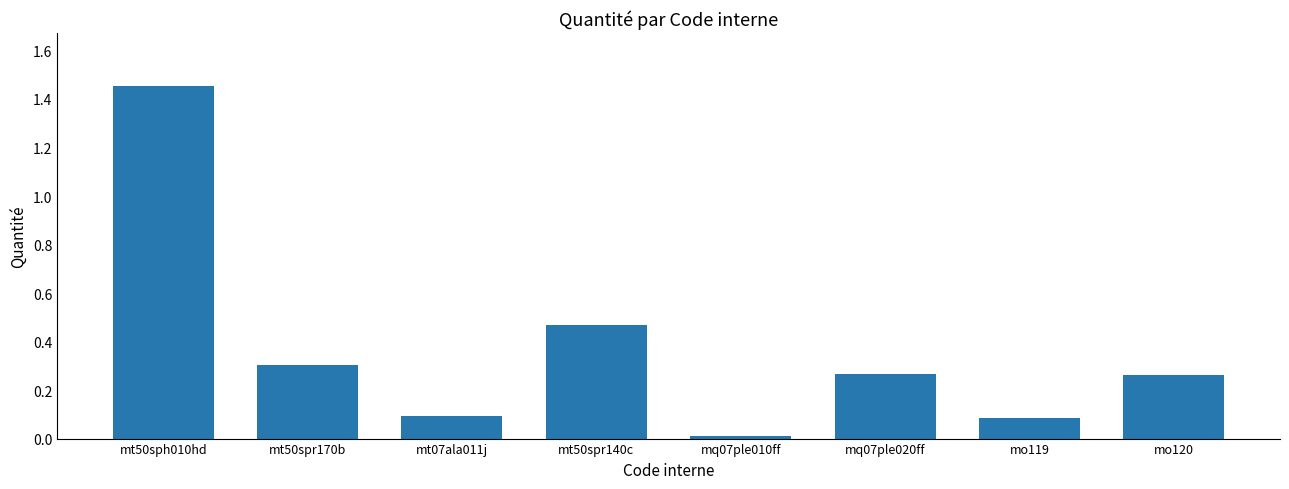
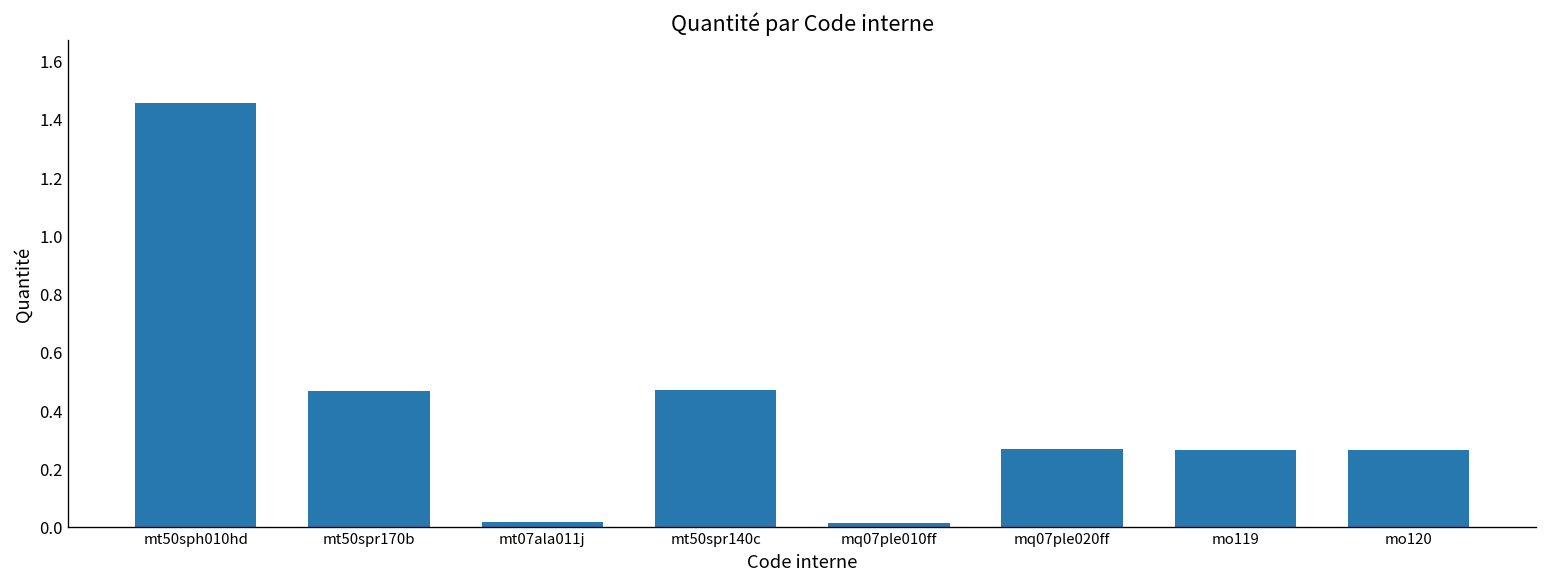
mt50spr170b: 0.30 -> 0.46
mt07ala011j: 0.09 -> 0.02
mo119: 0.09 -> 0.26
